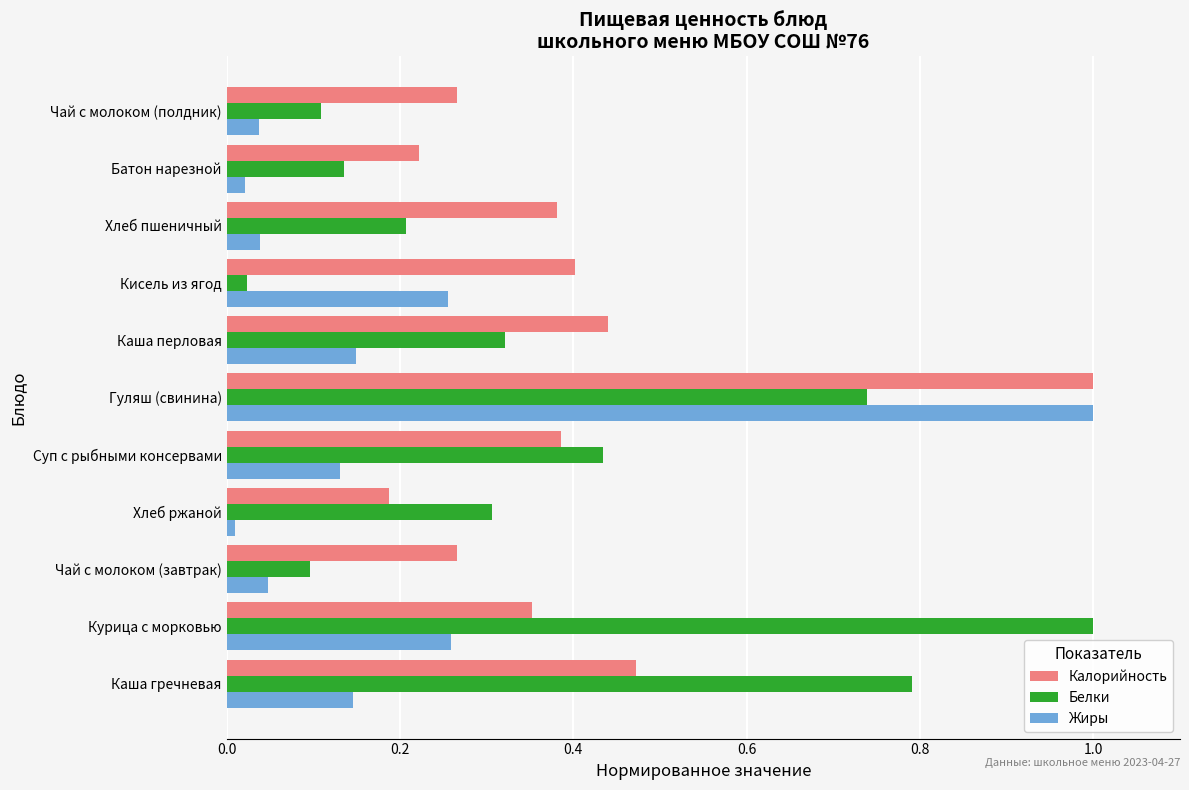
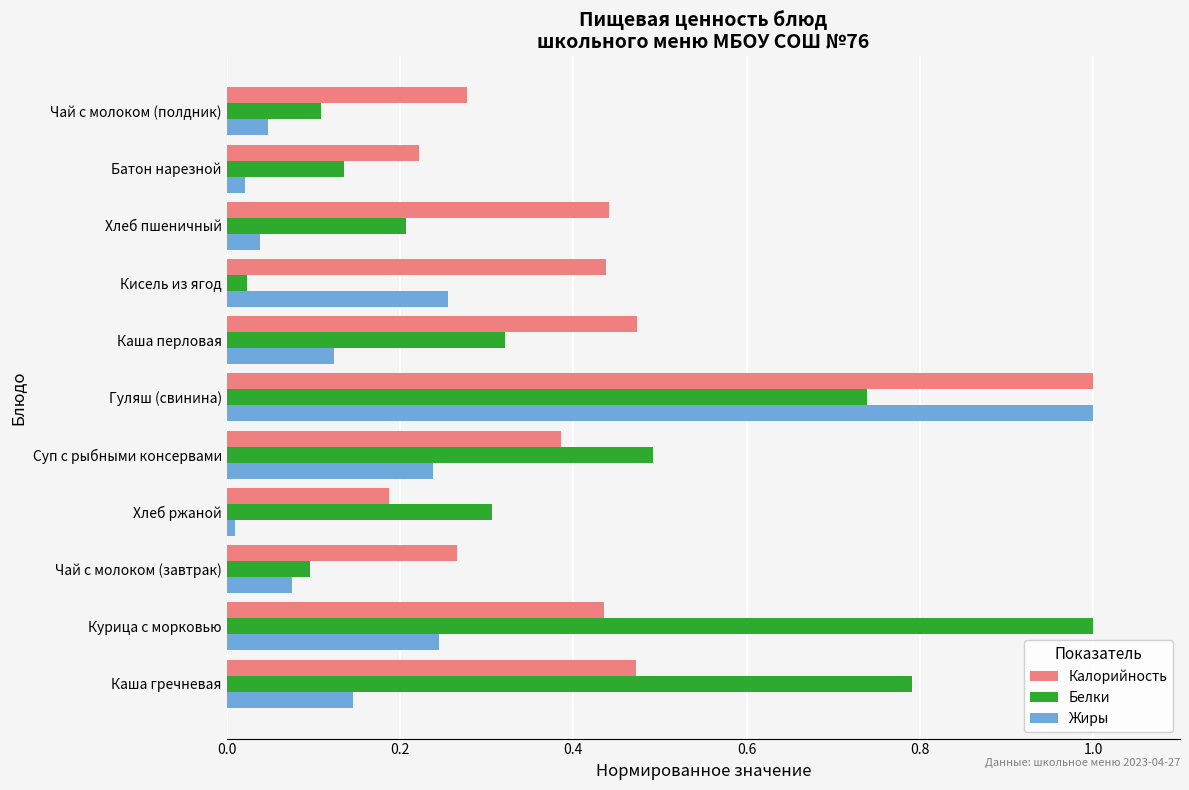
Калорийность, Чай с молоком (полдник): 0.27 -> 0.28
Жиры, Чай с молоком (полдник): 0.04 -> 0.05
Калорийность, Хлеб пшеничный: 0.38 -> 0.44
Калорийность, Кисель из ягод: 0.40 -> 0.44
Калорийность, Каша перловая: 0.44 -> 0.47
Жиры, Каша перловая: 0.15 -> 0.12
Белки, Суп с рыбными консервами: 0.43 -> 0.49
Жиры, Суп с рыбными консервами: 0.13 -> 0.24
Жиры, Чай с молоком (завтрак): 0.05 -> 0.07
Калорийность, Курица с морковью: 0.35 -> 0.44
Жиры, Курица с морковью: 0.26 -> 0.24
